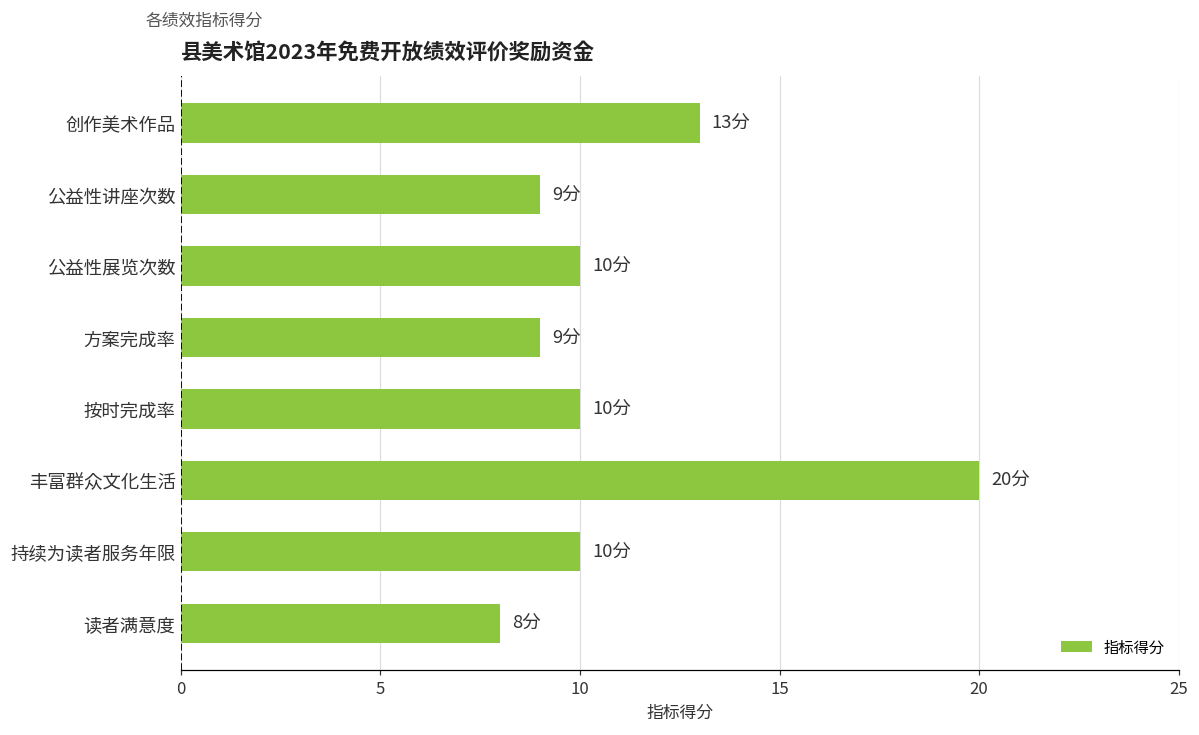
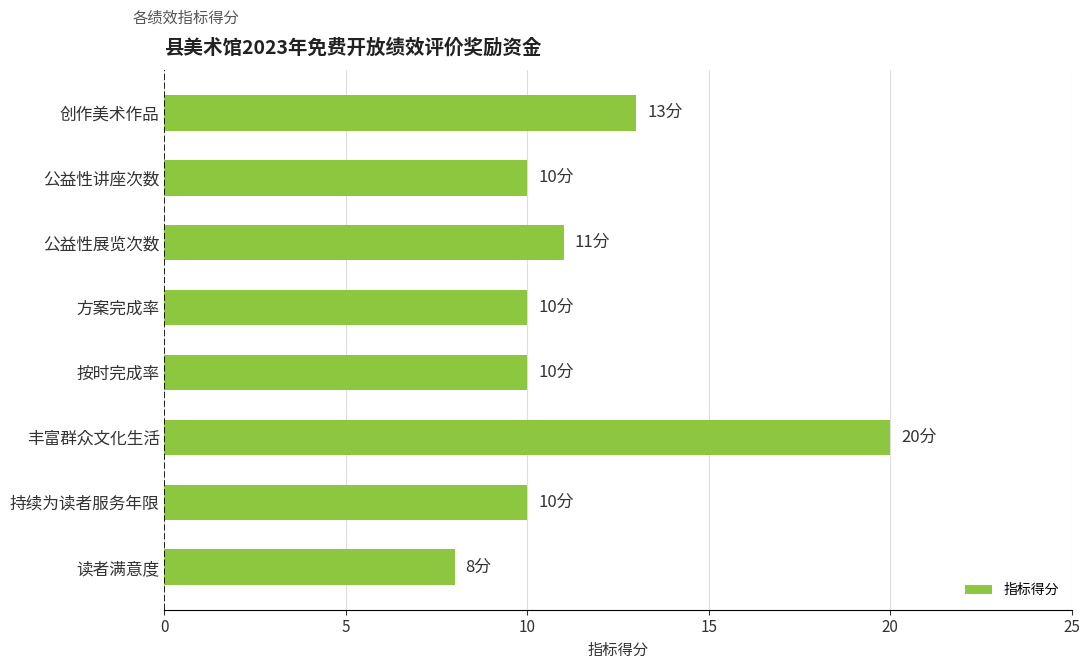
公益性讲座次数: 9分 -> 10分
公益性展览次数: 10分 -> 11分
方案完成率: 9分 -> 10分
